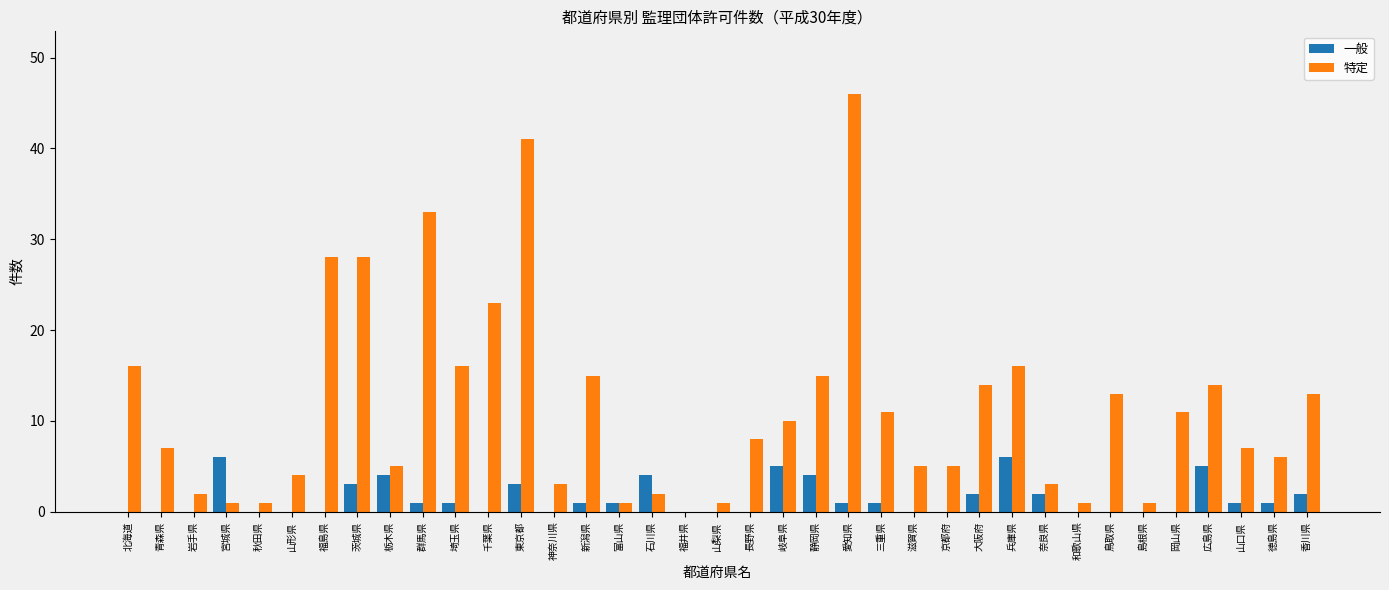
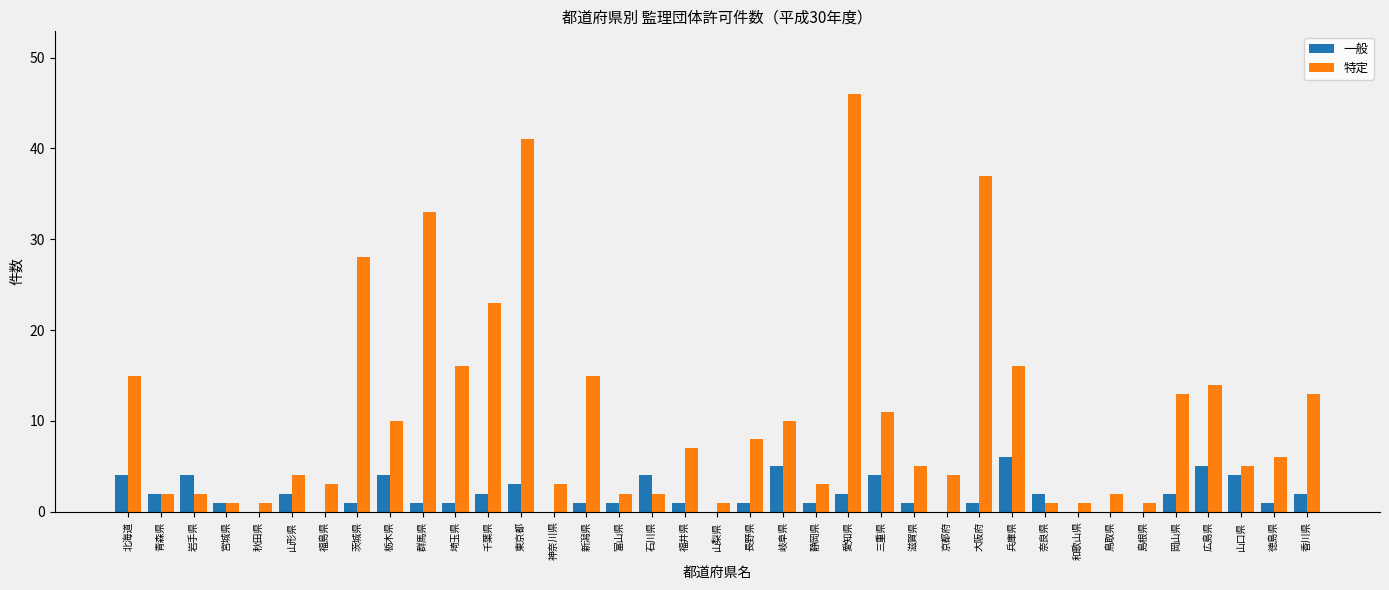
一般, 北海道: 0 -> 4
特定, 北海道: 16 -> 15
一般, 青森県: 0 -> 2
特定, 青森県: 7 -> 2
一般, 岩手県: 0 -> 4
一般, 宮城県: 6 -> 1
一般, 山形県: 0 -> 2
特定, 福島県: 28 -> 3
一般, 茨城県: 3 -> 1
特定, 栃木県: 5 -> 10
一般, 千葉県: 0 -> 2
特定, 富山県: 1 -> 2
一般, 福井県: 0 -> 1
特定, 福井県: 0 -> 7
一般, 長野県: 0 -> 1
一般, 静岡県: 4 -> 1
特定, 静岡県: 15 -> 3
一般, 愛知県: 1 -> 2
一般, 三重県: 1 -> 4
一般, 滋賀県: 0 -> 1
特定, 京都府: 5 -> 4
一般, 大阪府: 2 -> 1
特定, 大阪府: 14 -> 37
特定, 奈良県: 3 -> 1
特定, 鳥取県: 13 -> 2
一般, 岡山県: 0 -> 2
特定, 岡山県: 11 -> 13
一般, 山口県: 1 -> 4
特定, 山口県: 7 -> 5
